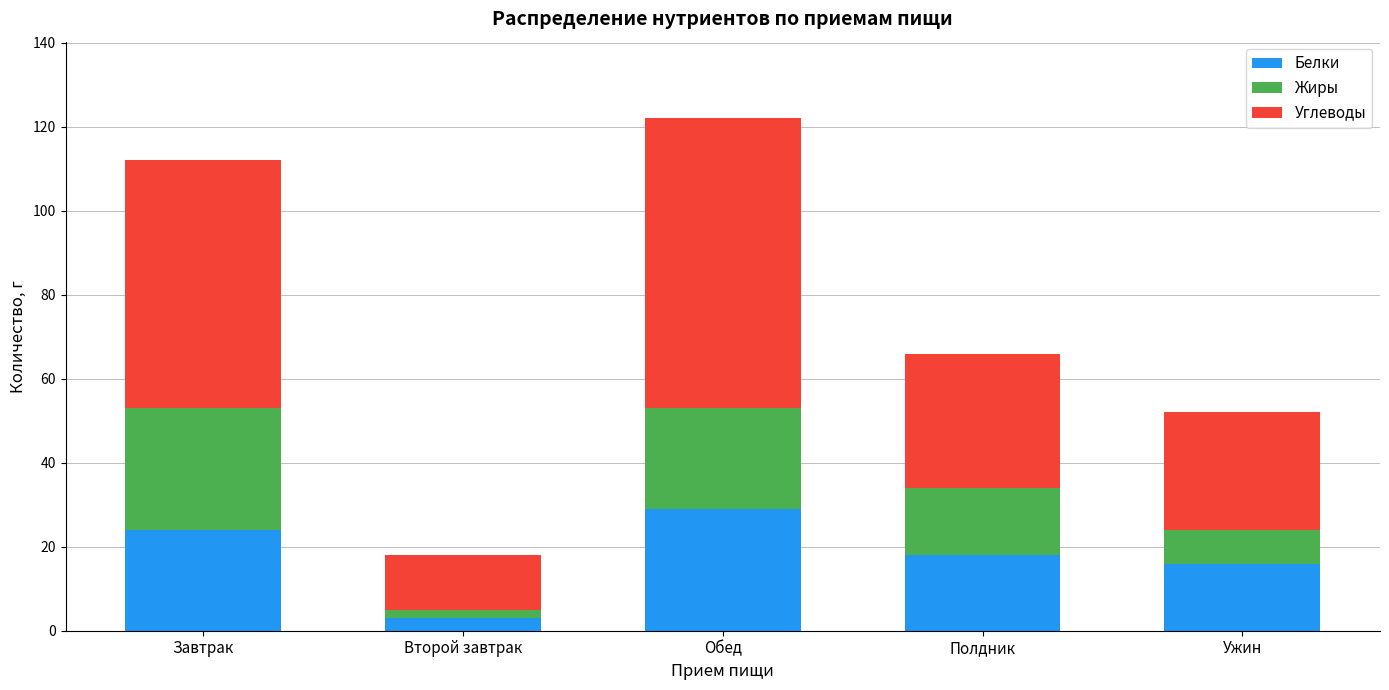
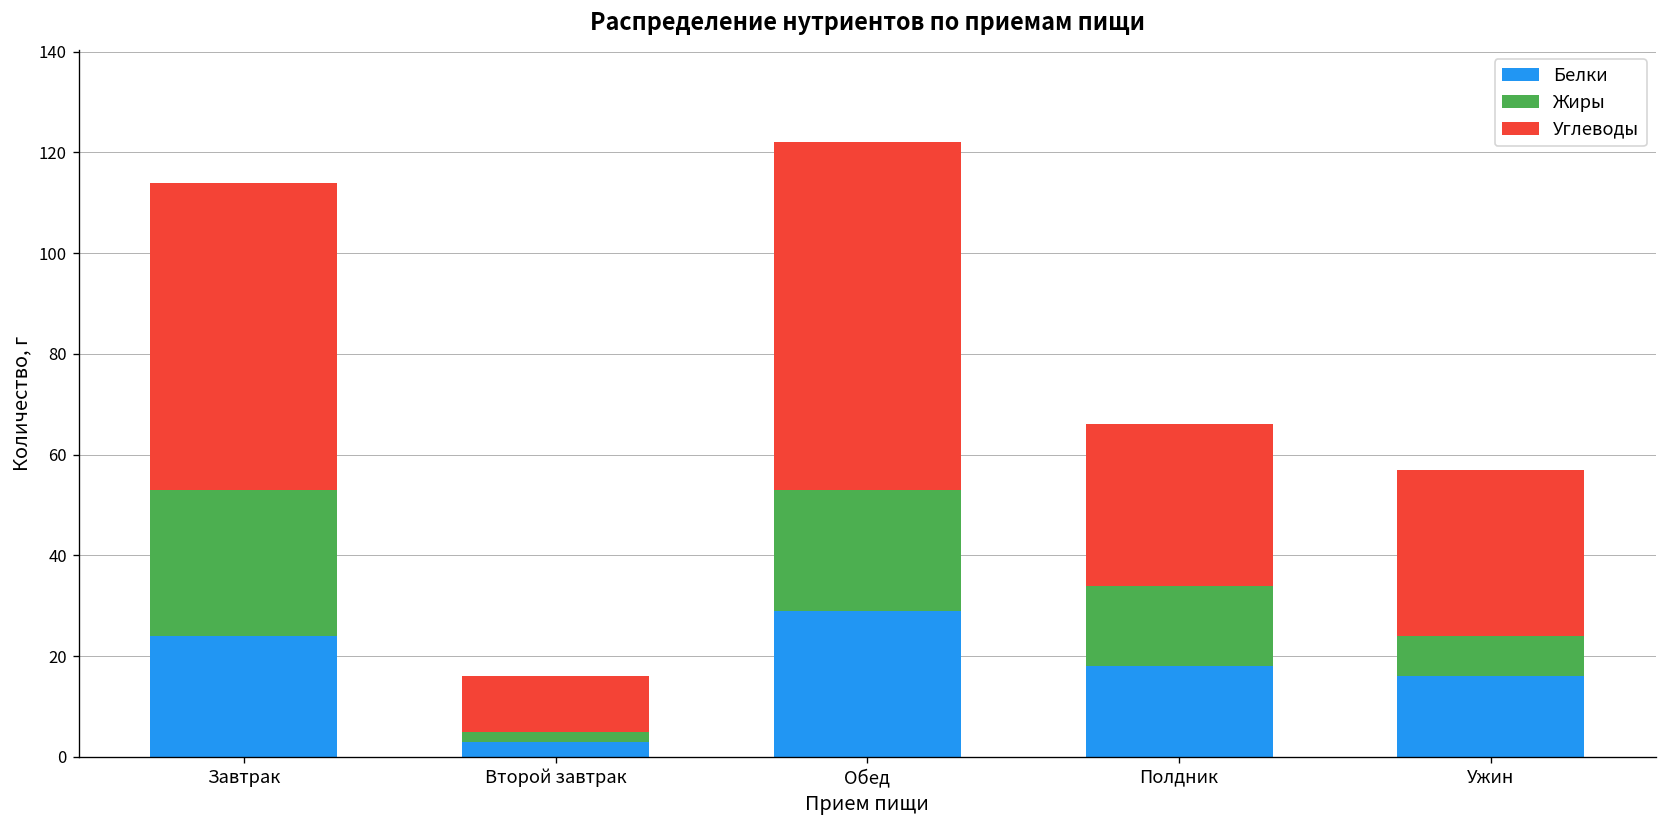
Углеводы, Завтрак: 59 -> 61
Углеводы, Второй завтрак: 13 -> 11
Углеводы, Ужин: 28 -> 33
